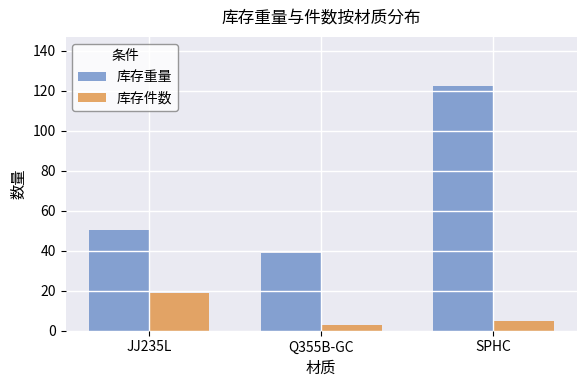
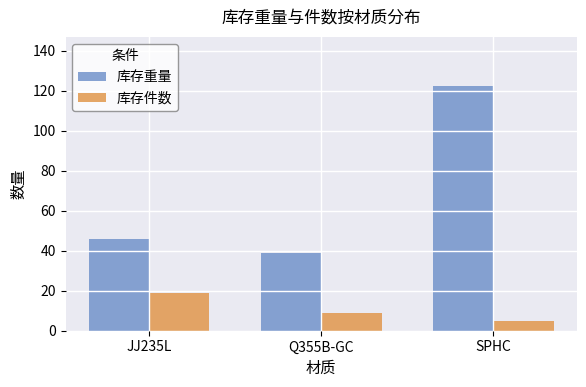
库存重量, JJ235L: 50 -> 46
库存件数, Q355B-GC: 3 -> 9
